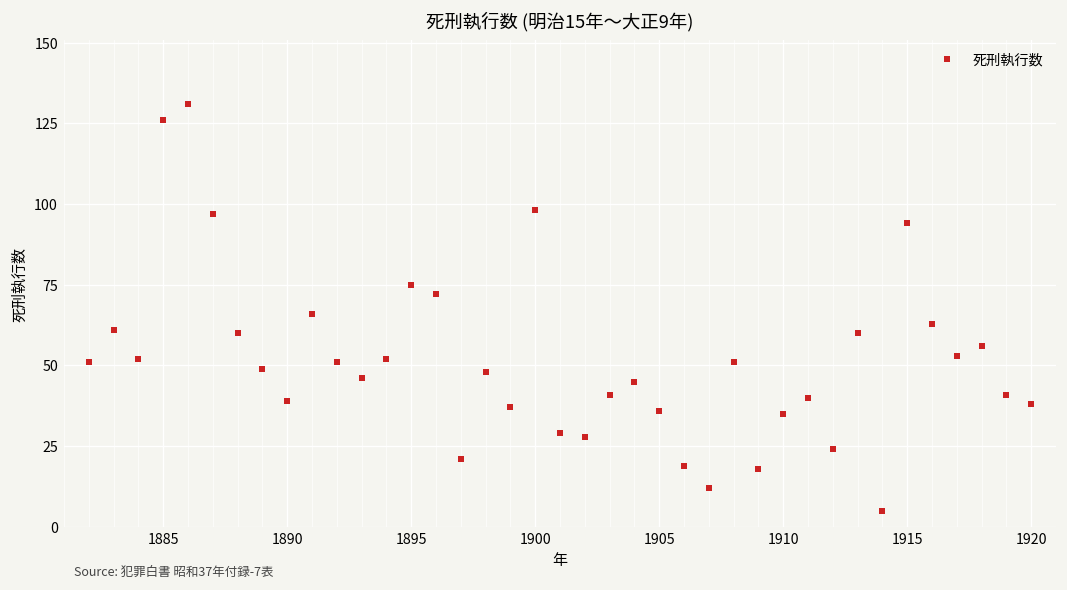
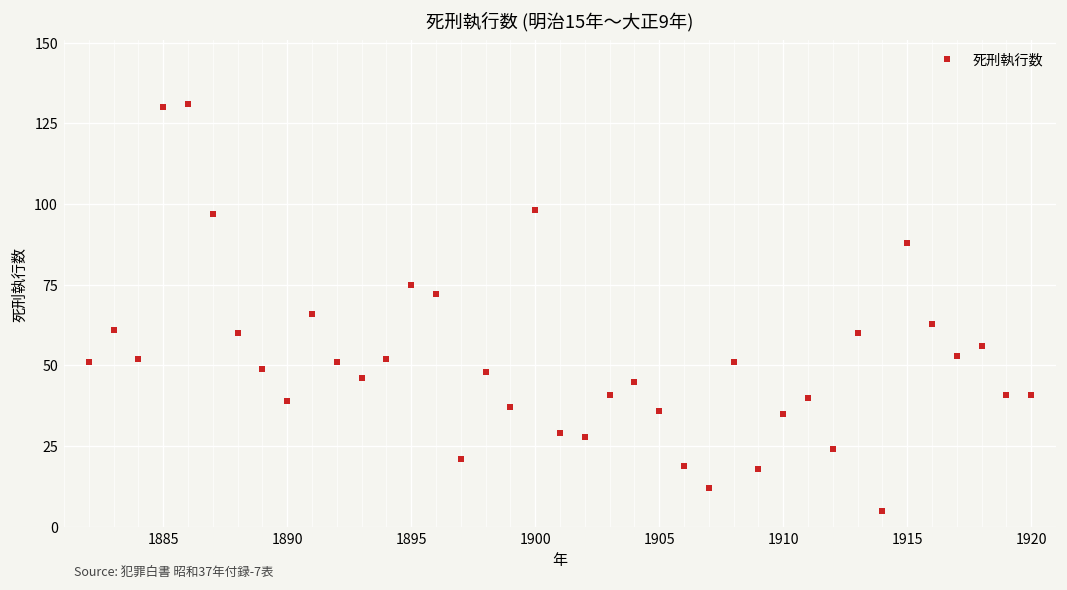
1885: 126 -> 130
1915: 94 -> 88
1920: 38 -> 41
